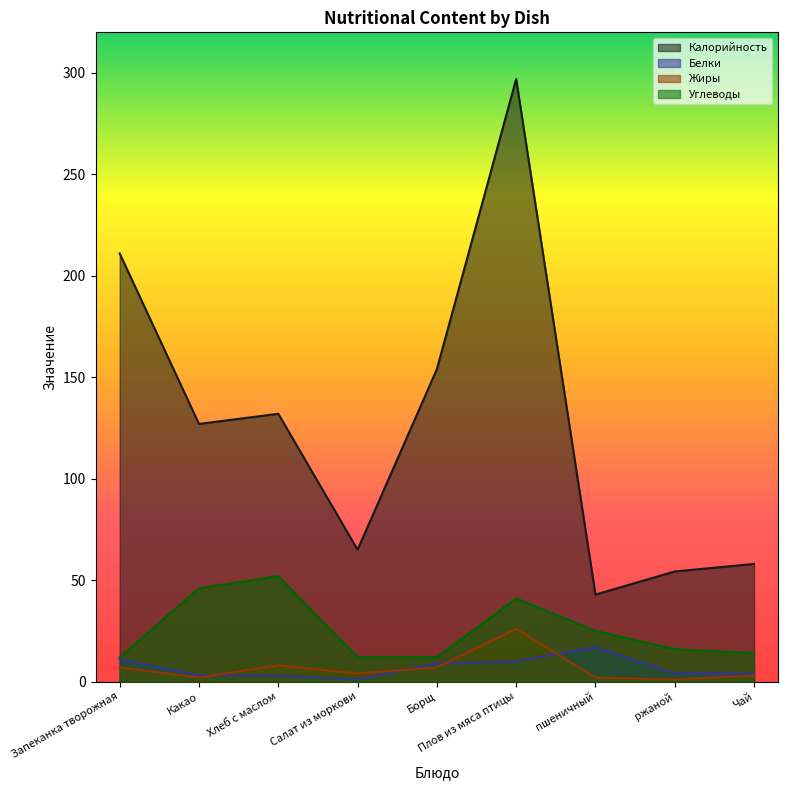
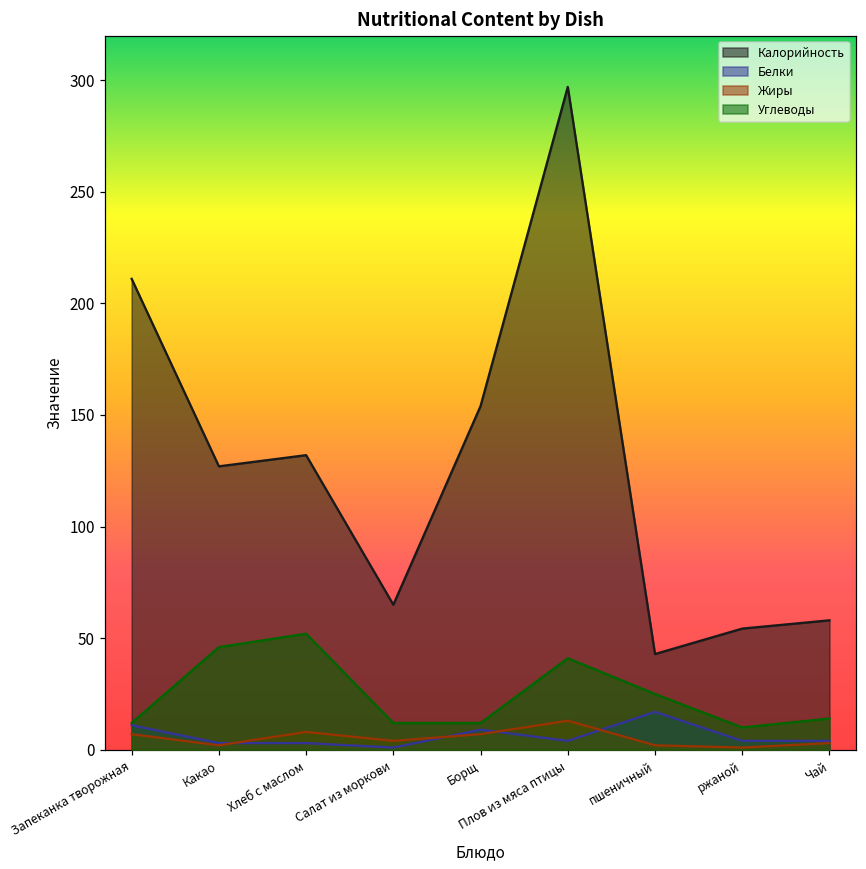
Белки, Плов из мяса птицы: 10 -> 4
Жиры, Плов из мяса птицы: 26 -> 13
Углеводы, ржаной: 16 -> 10
